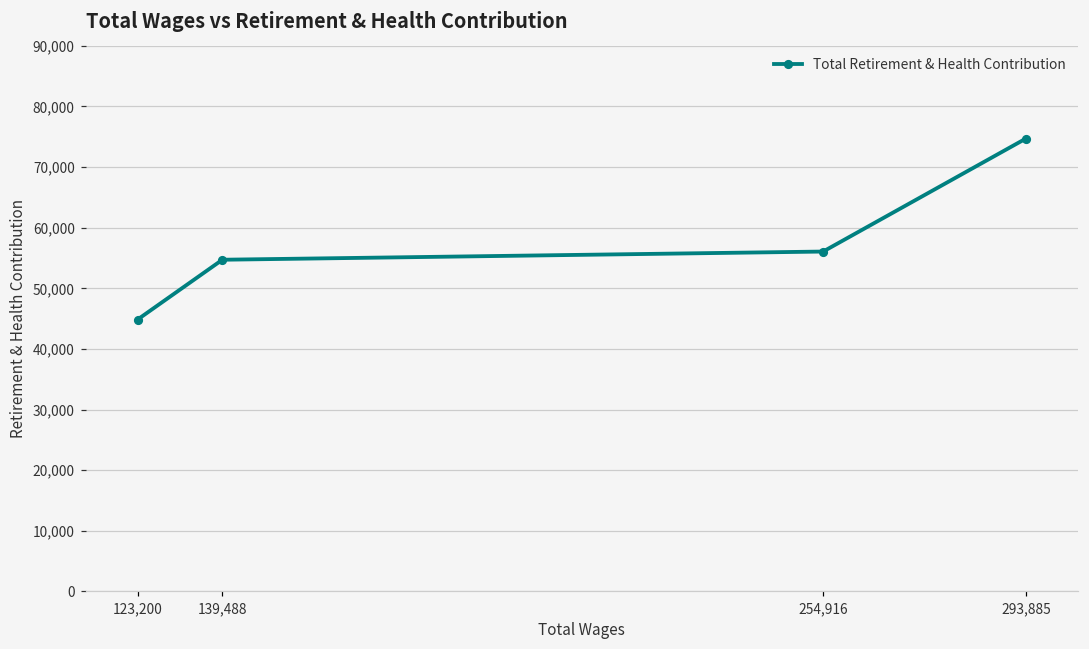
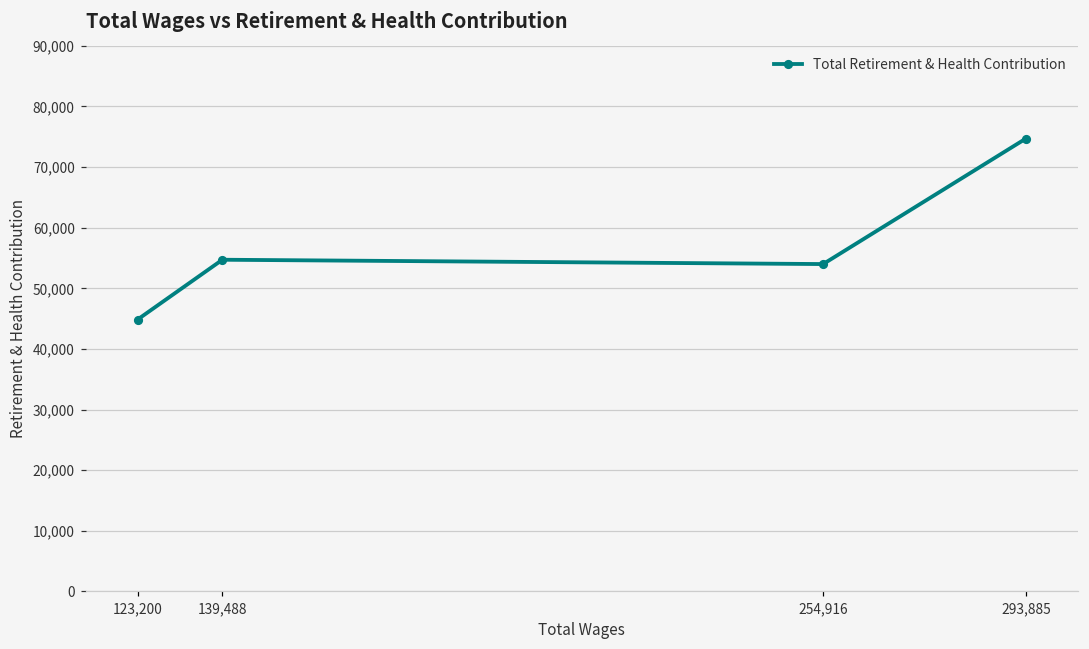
254,916: 56,000 -> 54,000
